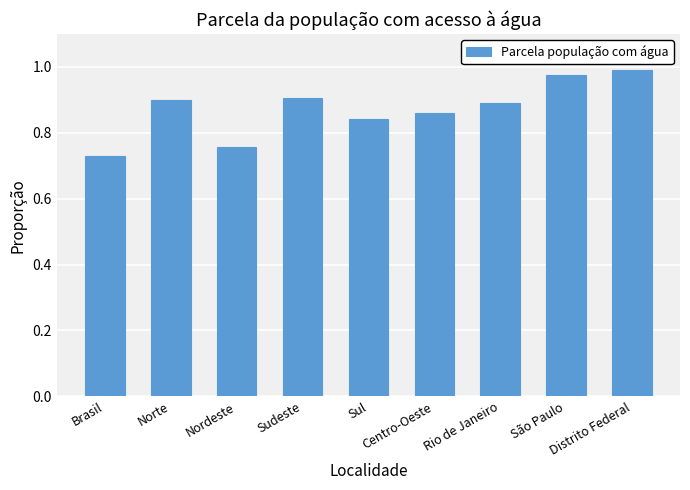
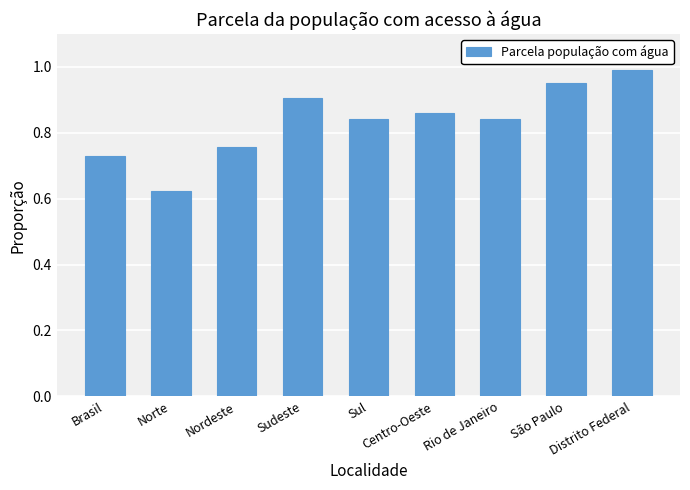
Norte: 0.90 -> 0.62
Rio de Janeiro: 0.89 -> 0.84
São Paulo: 0.98 -> 0.95
